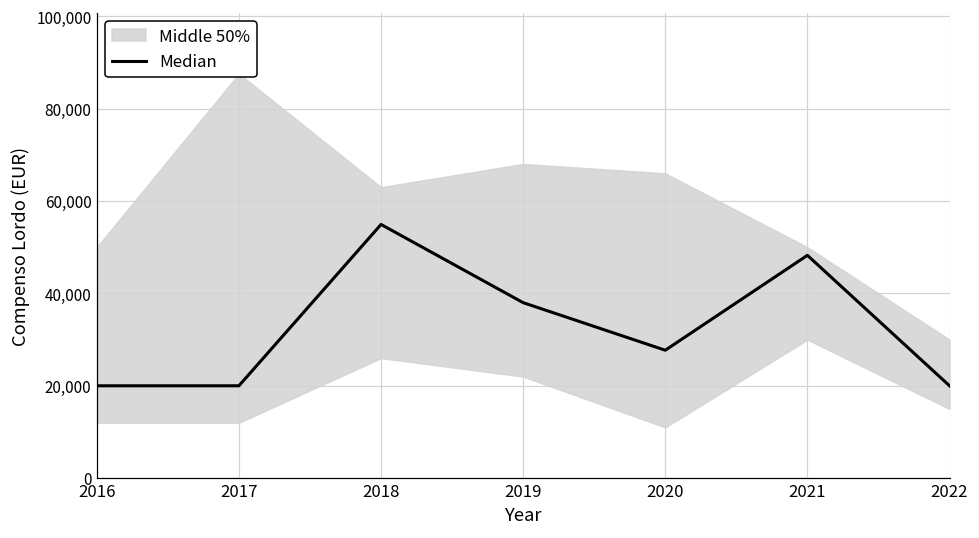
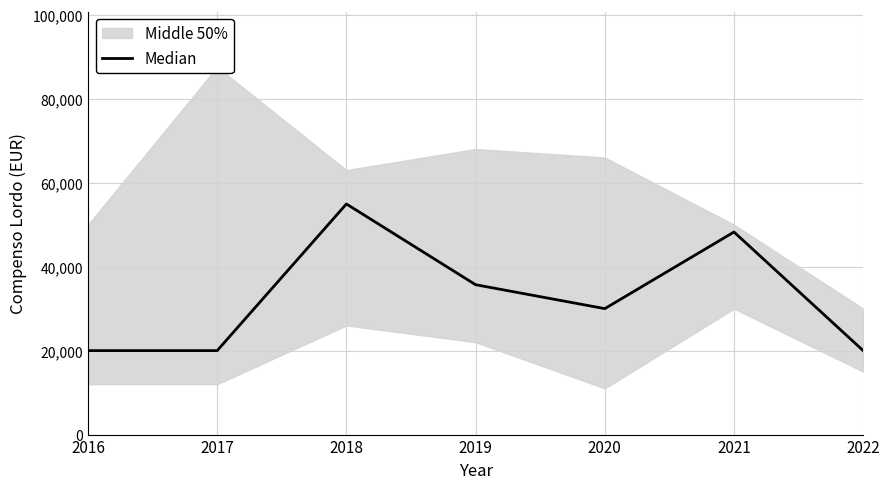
Median, 2019: 38,000 -> 36,000
Median, 2020: 28,000 -> 30,000
